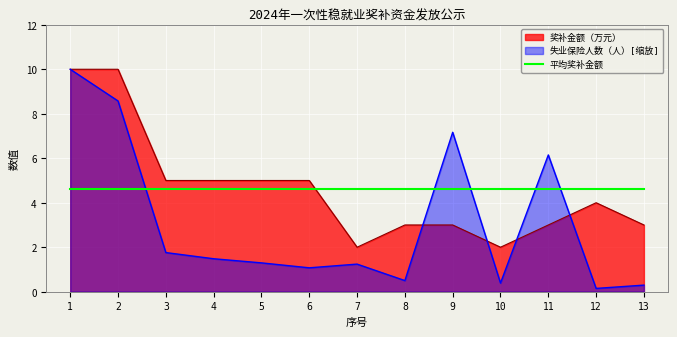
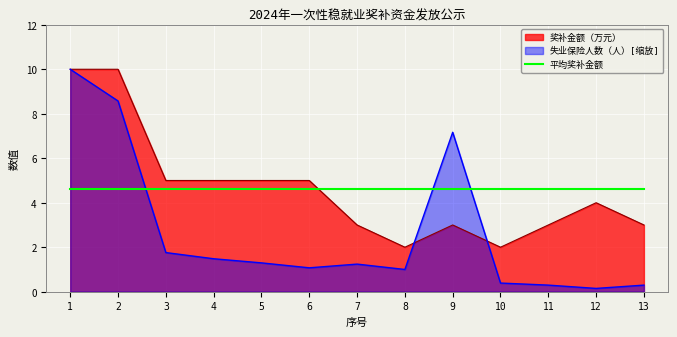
奖补金额（万元）, 7: 2 -> 3
奖补金额（万元）, 8: 3 -> 2
失业保险人数（人）[缩放], 8: 0.5 -> 1.0
失业保险人数（人）[缩放], 11: 6.1 -> 0.3
